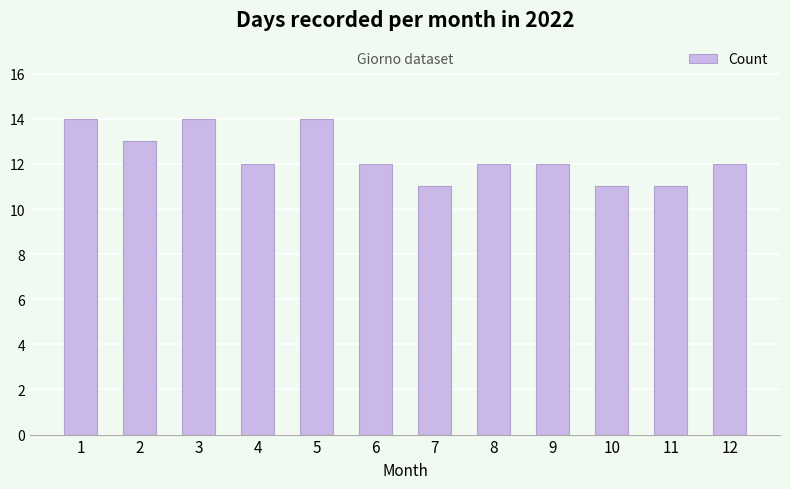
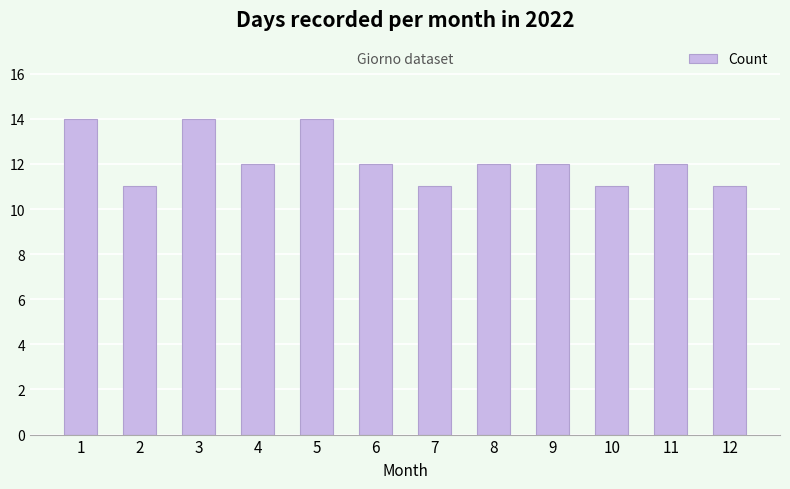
2: 13 -> 11
11: 11 -> 12
12: 12 -> 11
